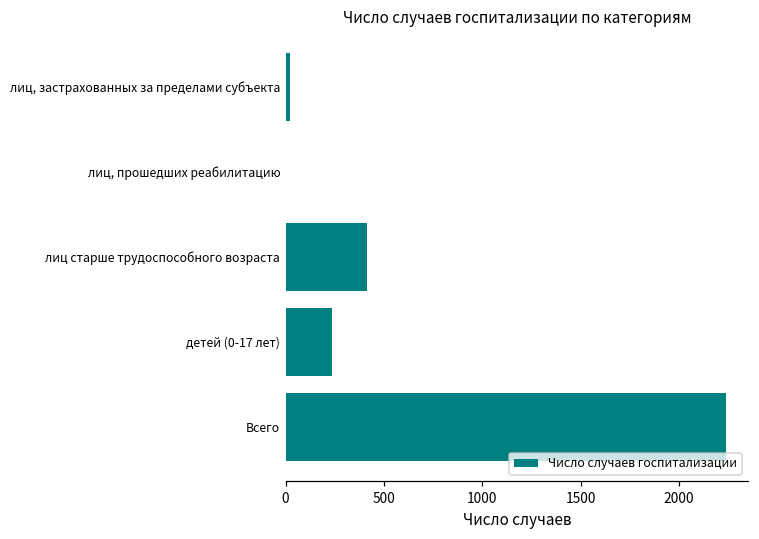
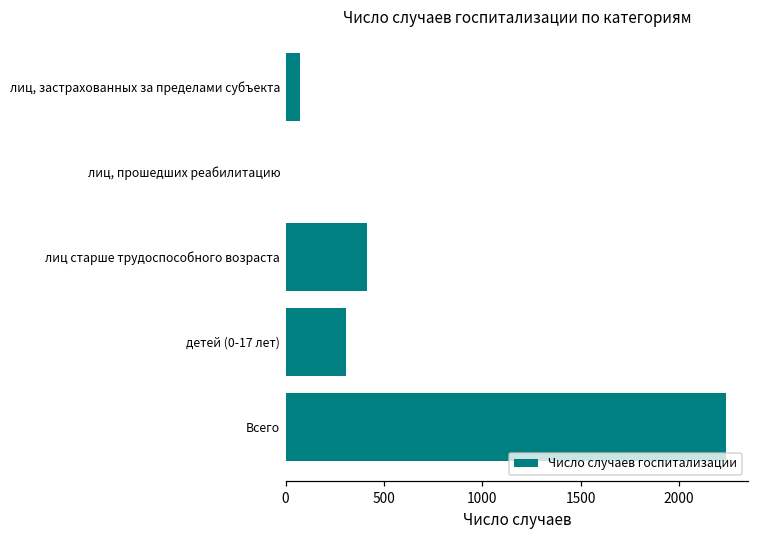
лиц, застрахованных за пределами субъекта: 20 -> 70
детей (0-17 лет): 240 -> 310
